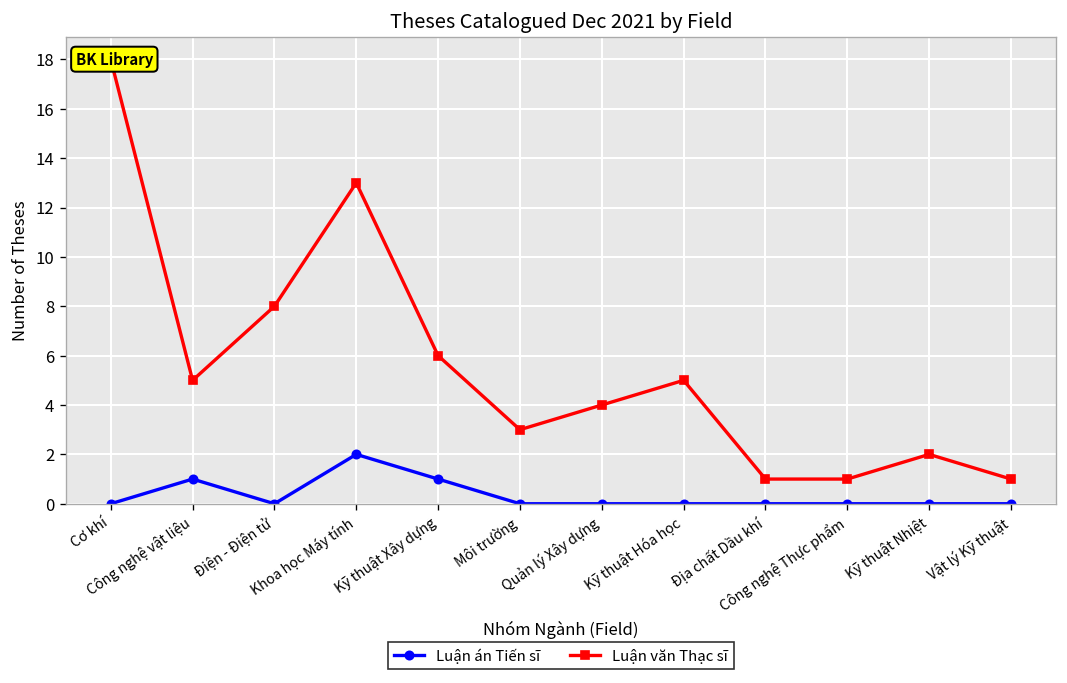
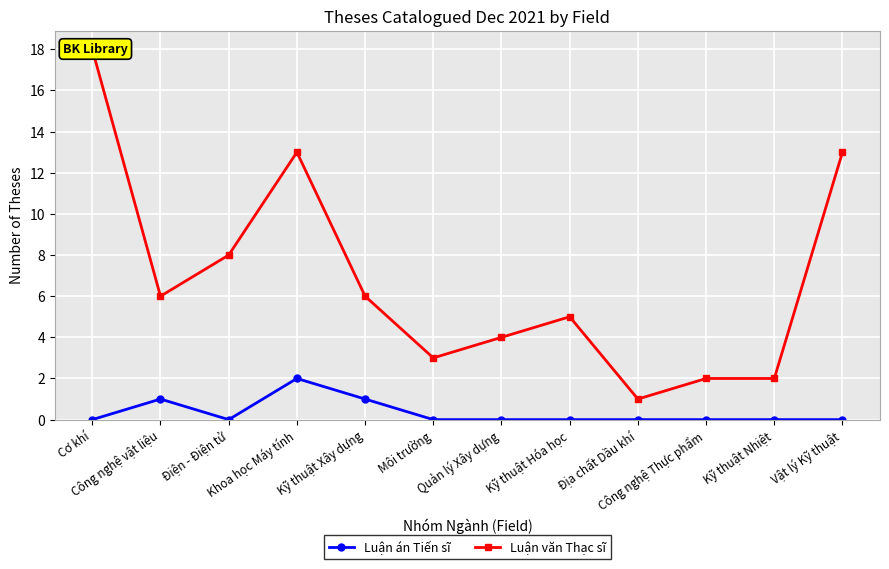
Luận văn Thạc sĩ, Công nghệ vật liệu: 5 -> 6
Luận văn Thạc sĩ, Công nghệ Thực phẩm: 1 -> 2
Luận văn Thạc sĩ, Vật lý Kỹ thuật: 1 -> 13
